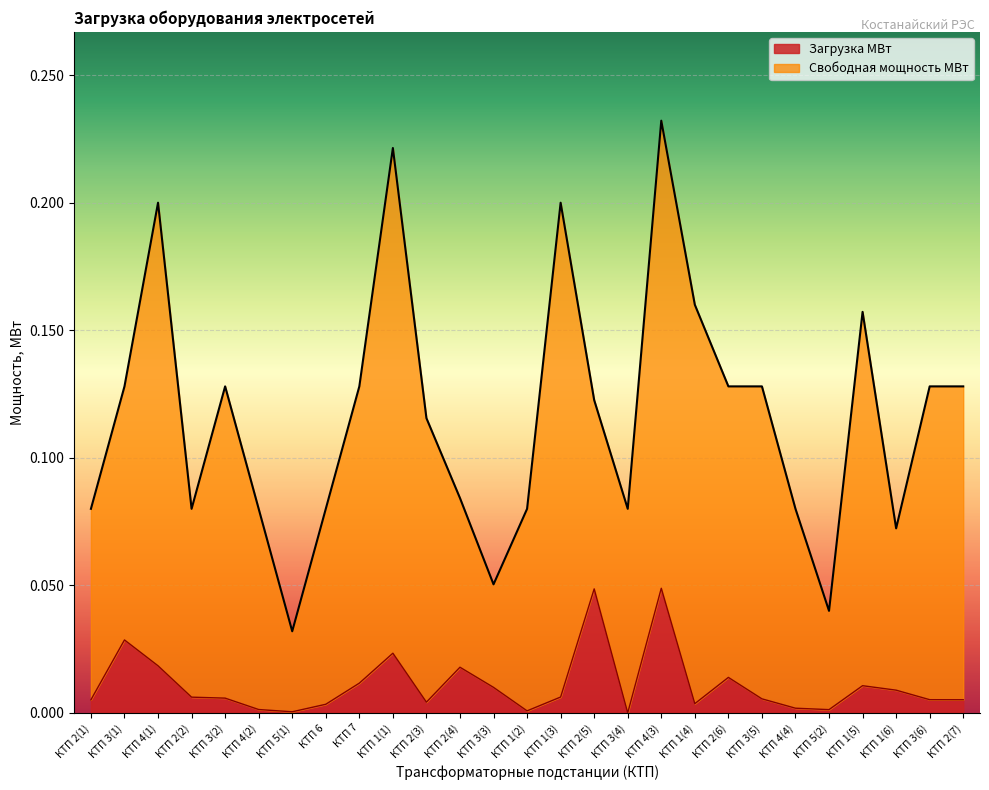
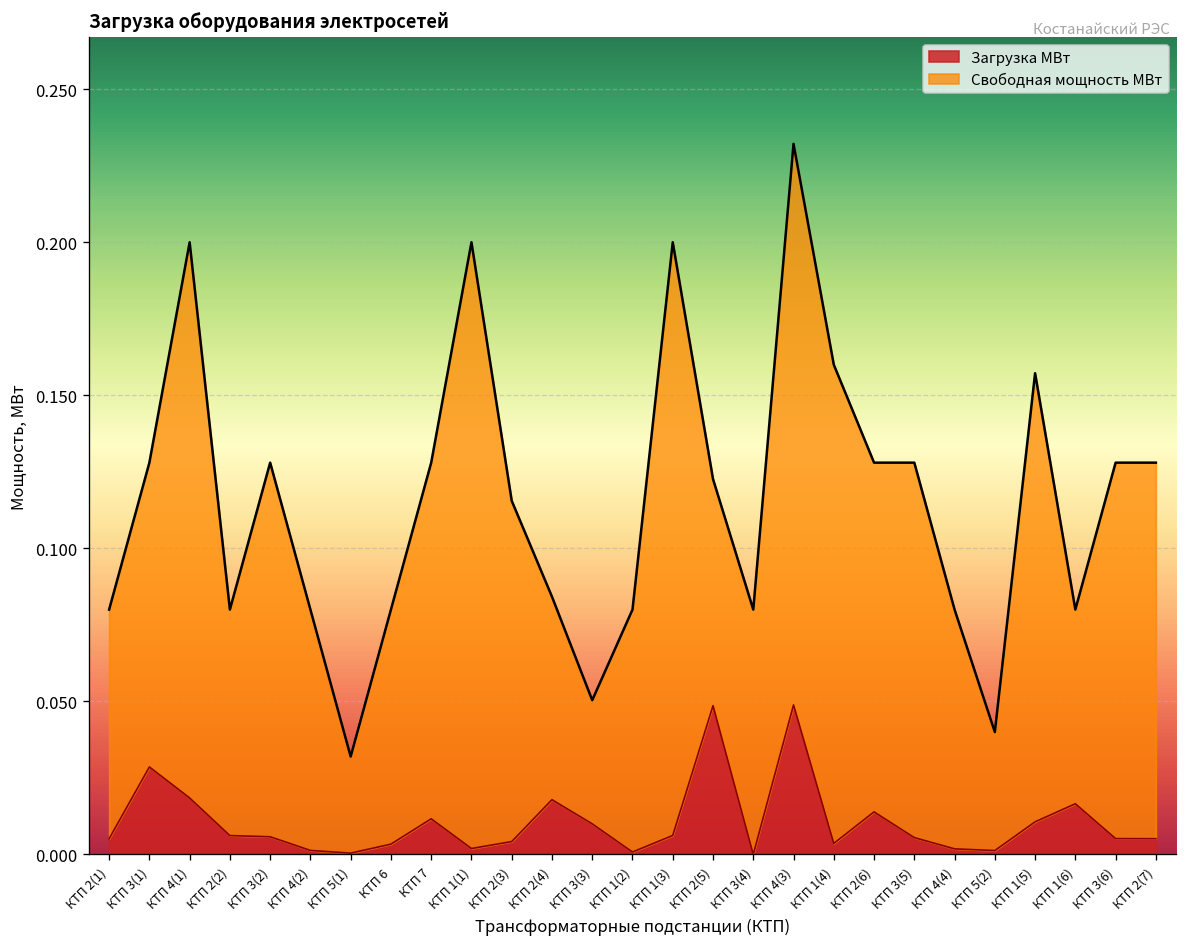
Загрузка МВт, КТП 1(1): 0.023 -> 0.002
Загрузка МВт, КТП 1(6): 0.009 -> 0.017
